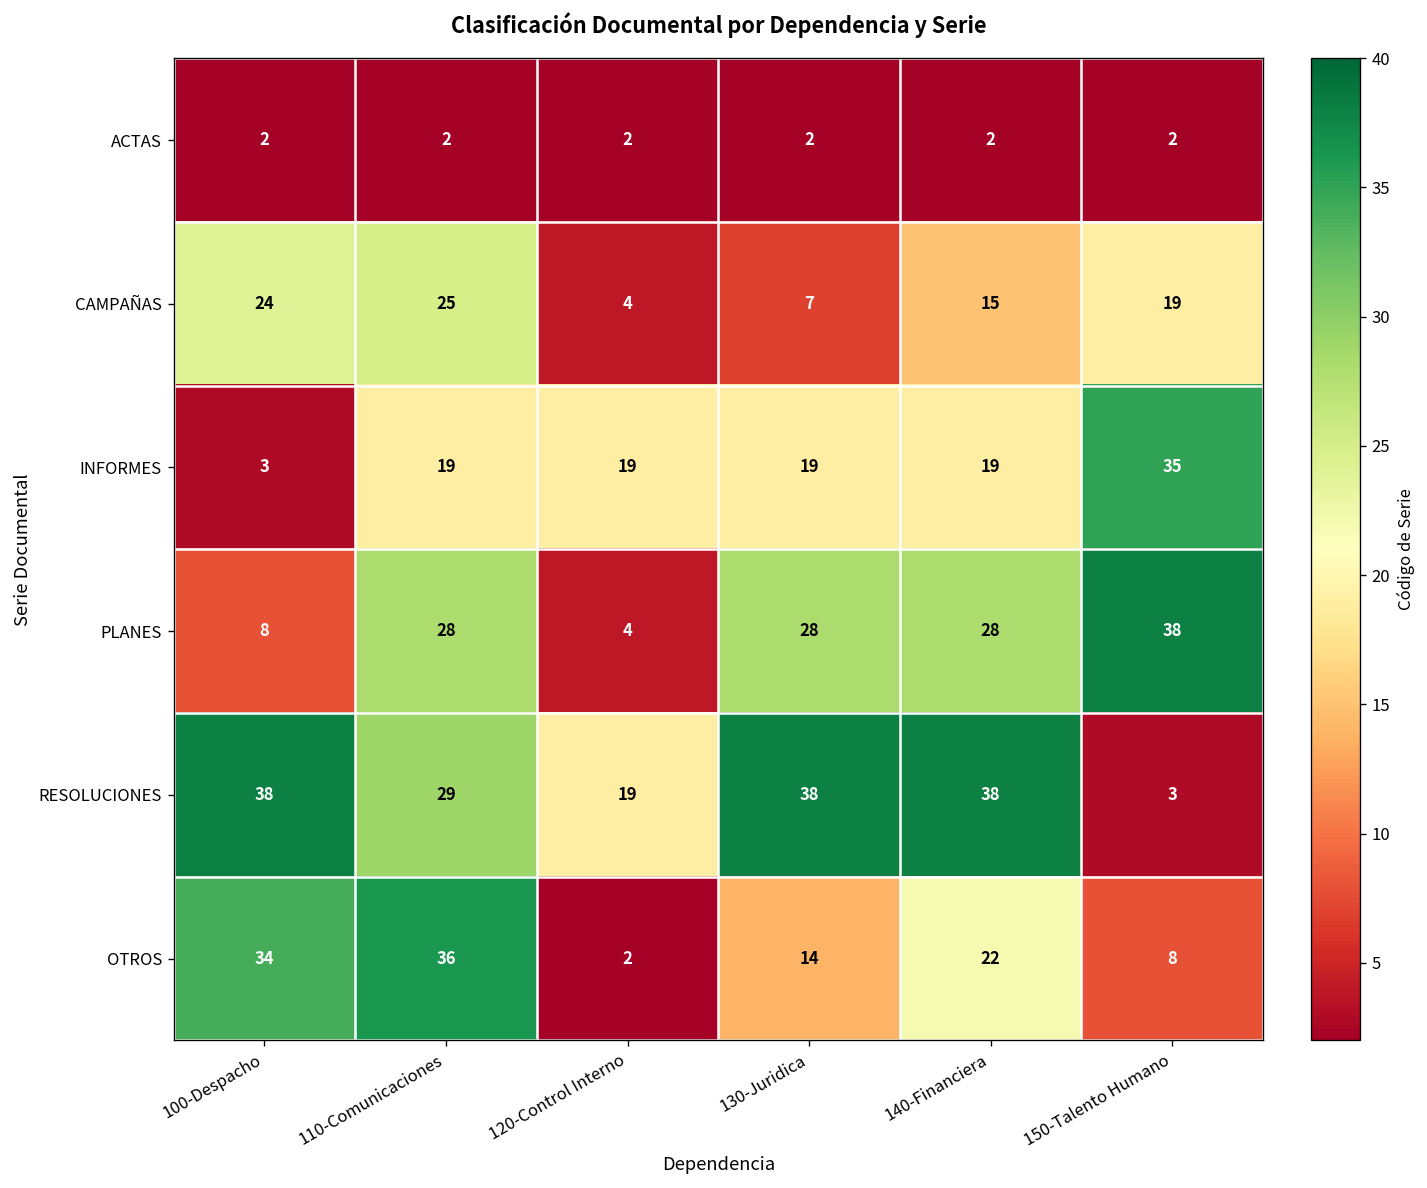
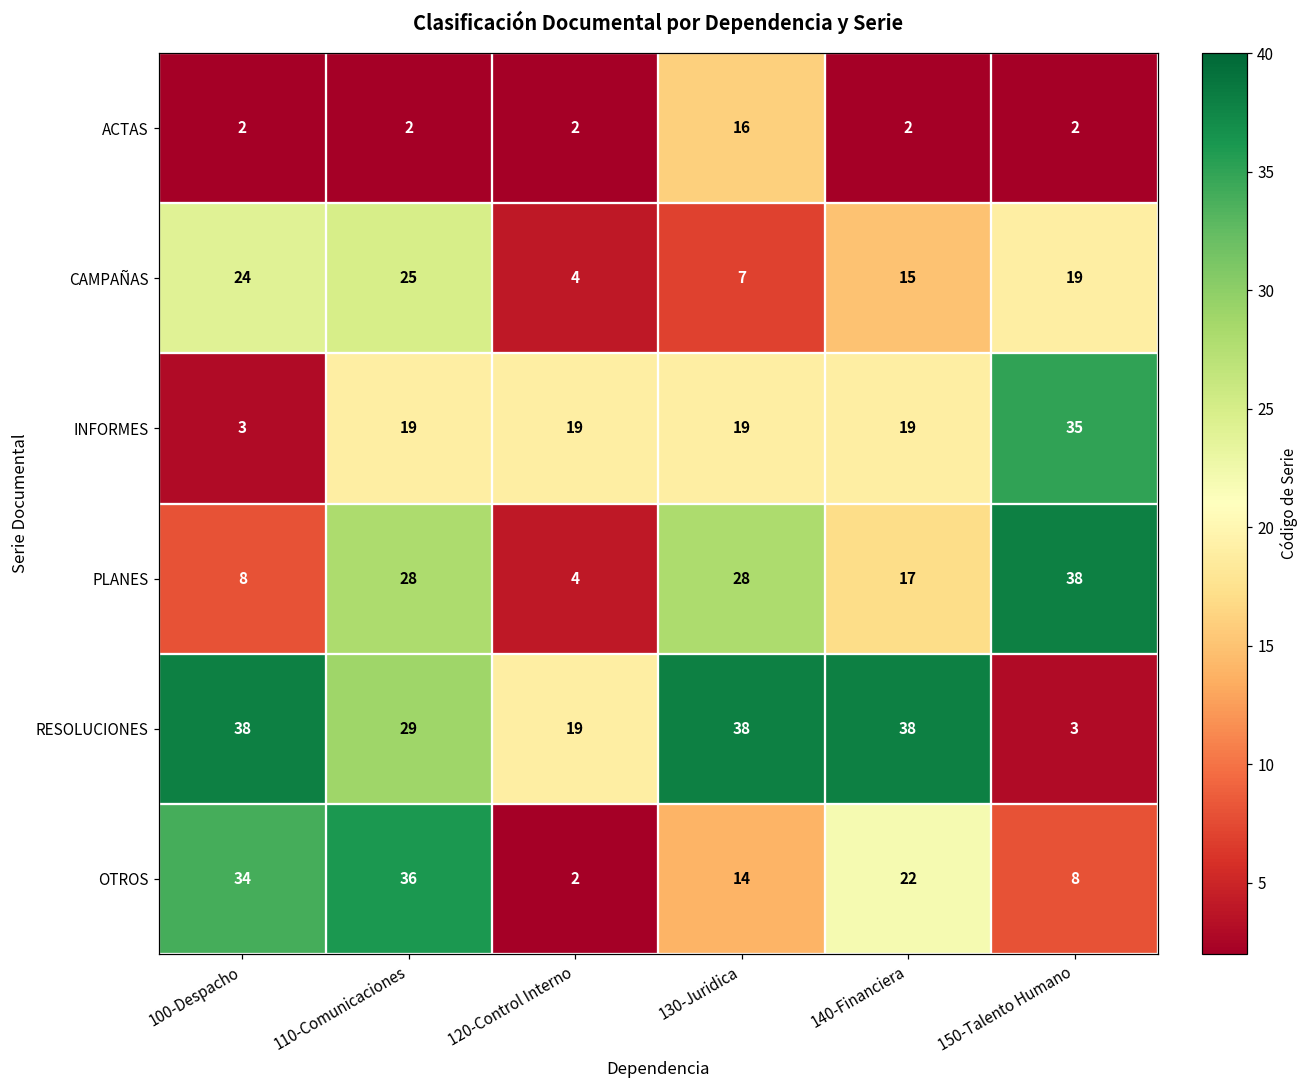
ACTAS, 130-Juridica: 2 -> 16
PLANES, 140-Financiera: 28 -> 17
